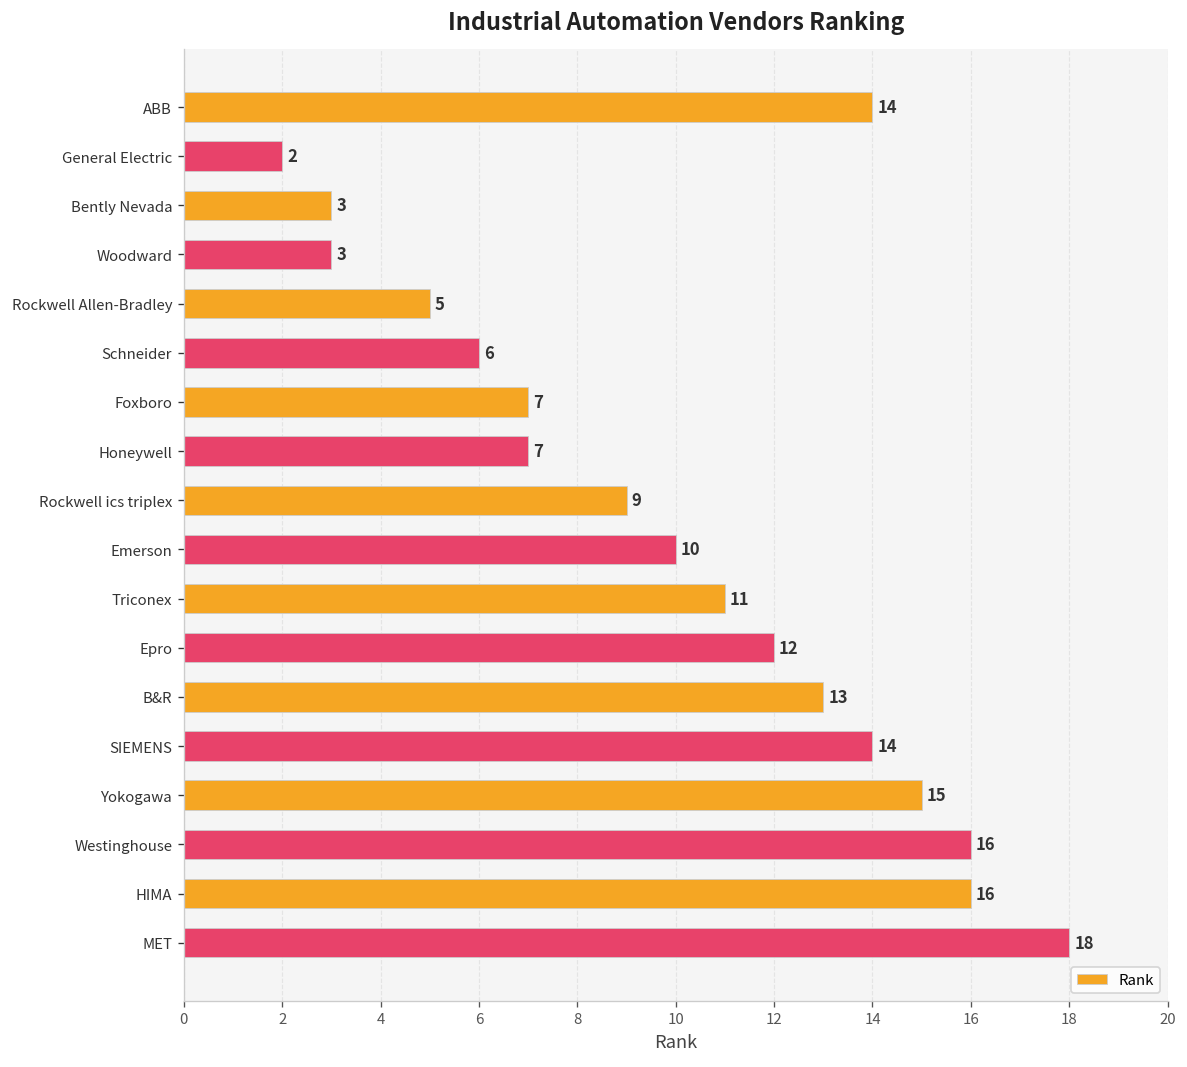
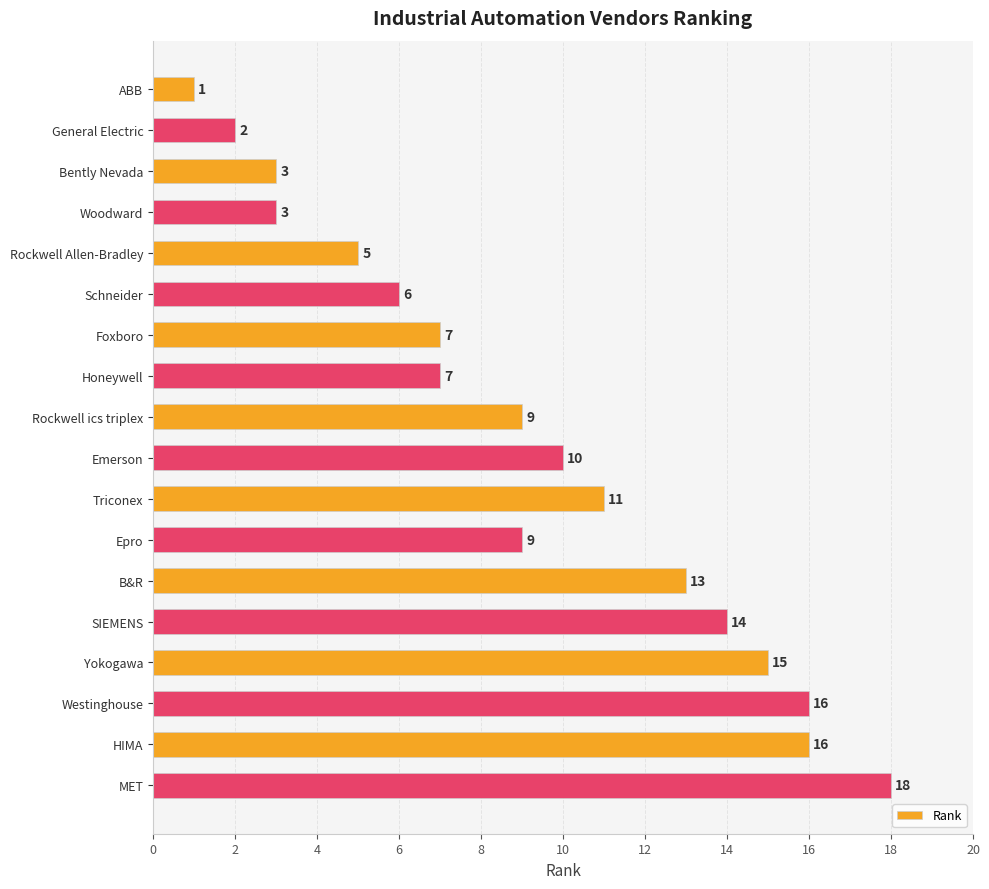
ABB: 14 -> 1
Epro: 12 -> 9
